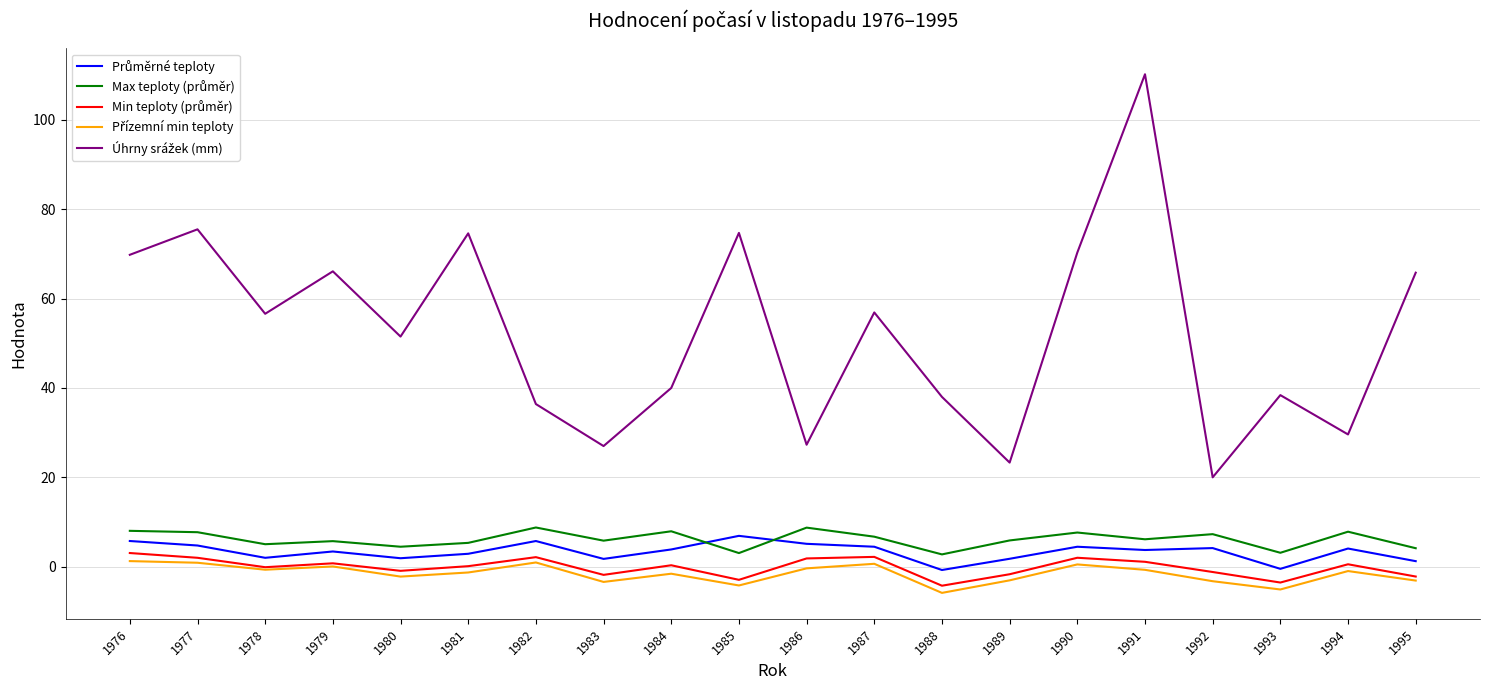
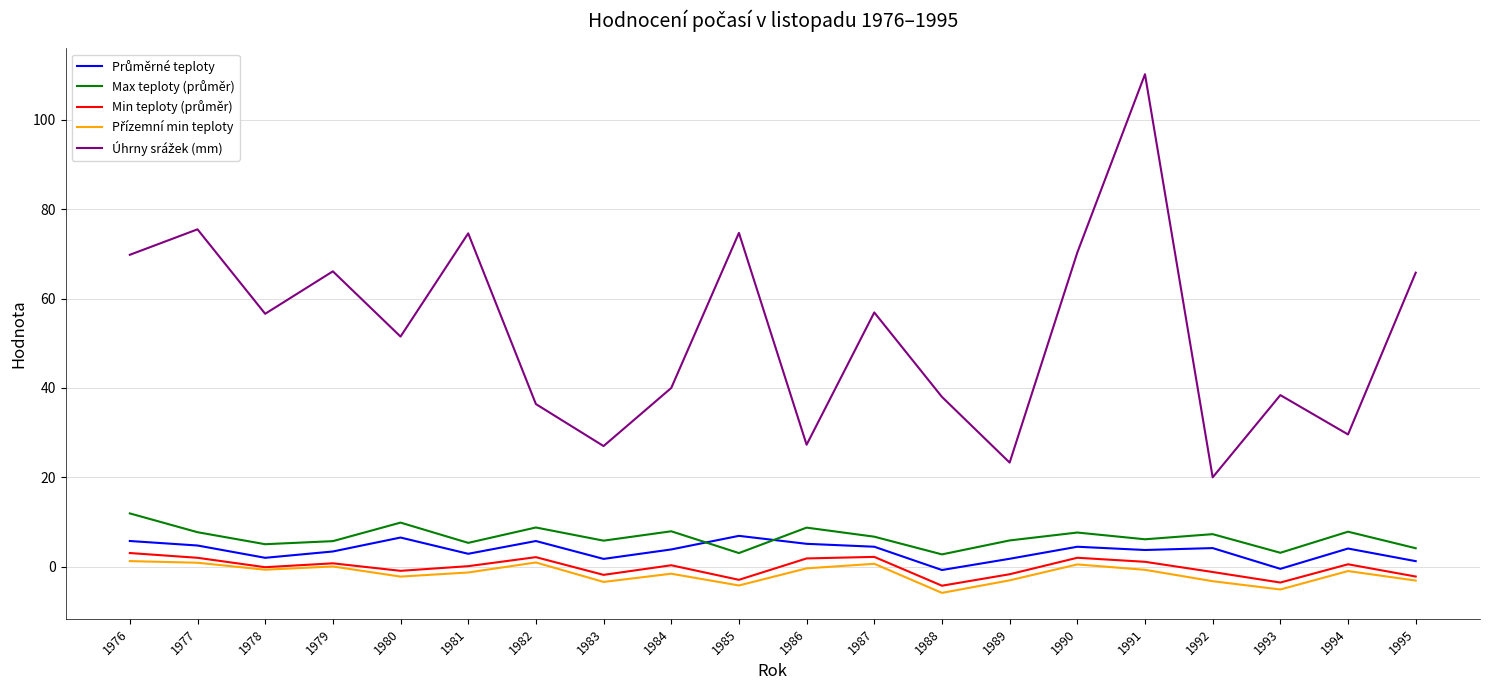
Max teploty (průměr), 1976: 8 -> 12
Průměrné teploty, 1980: 2 -> 7
Max teploty (průměr), 1980: 4 -> 10
